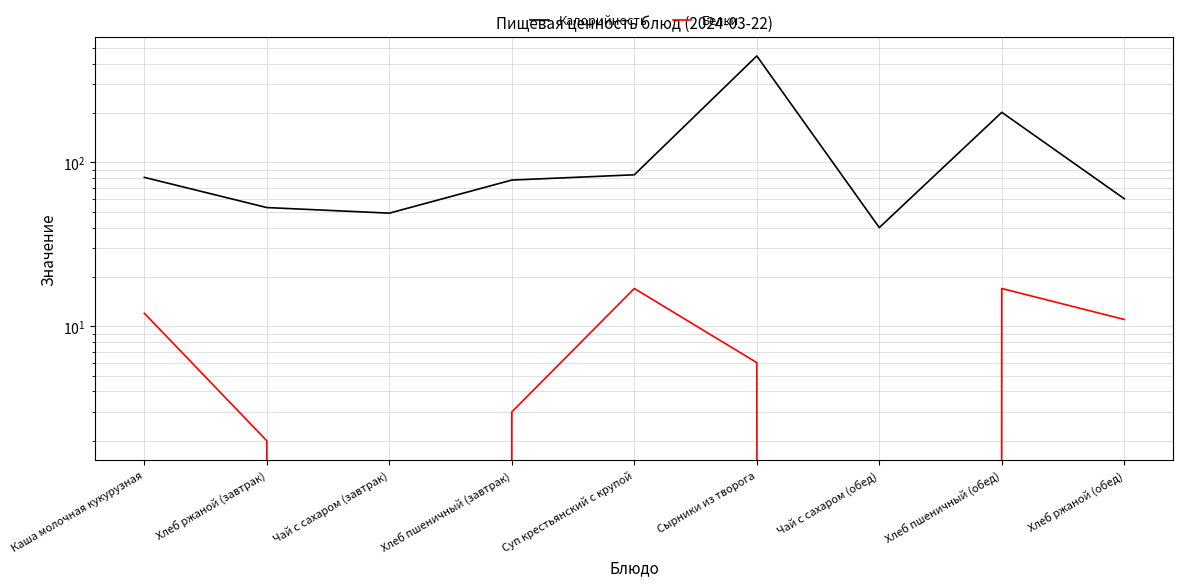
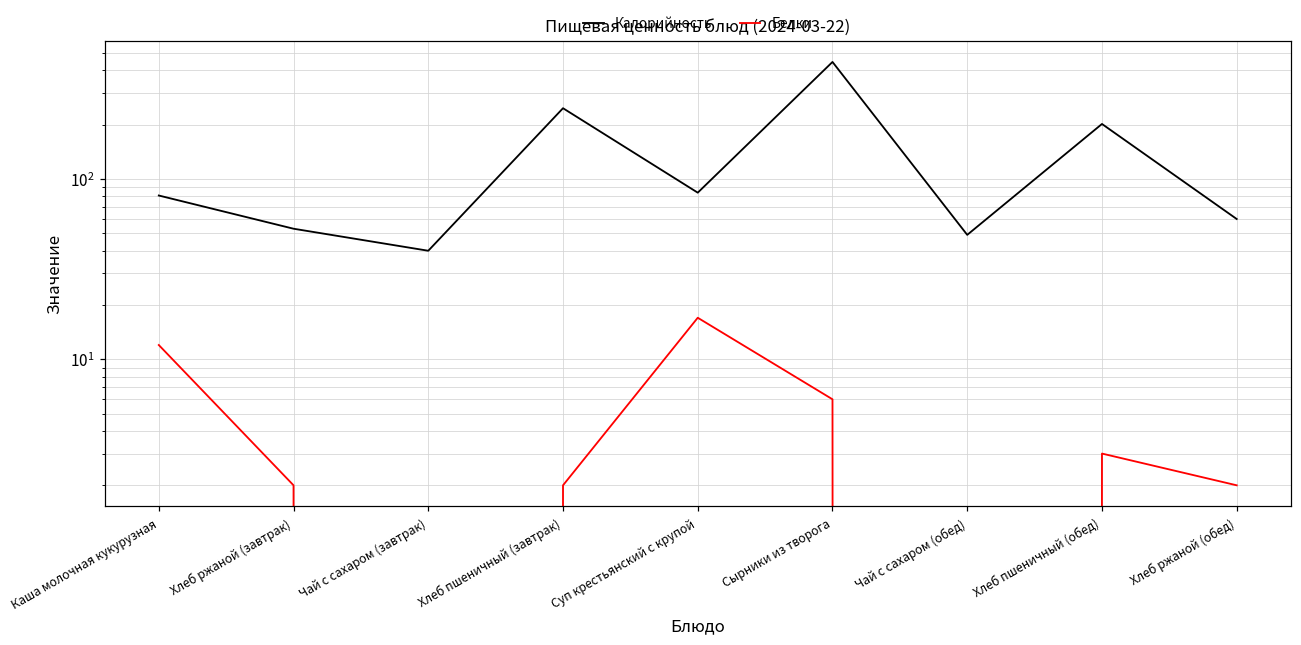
Калорийность, Чай с сахаром (завтрак): 49 -> 40
Калорийность, Хлеб пшеничный (завтрак): 80 -> 250
Белки, Хлеб пшеничный (завтрак): 3 -> 2
Калорийность, Чай с сахаром (обед): 40 -> 49
Белки, Хлеб пшеничный (обед): 17 -> 3
Белки, Хлеб ржаной (обед): 11 -> 2
